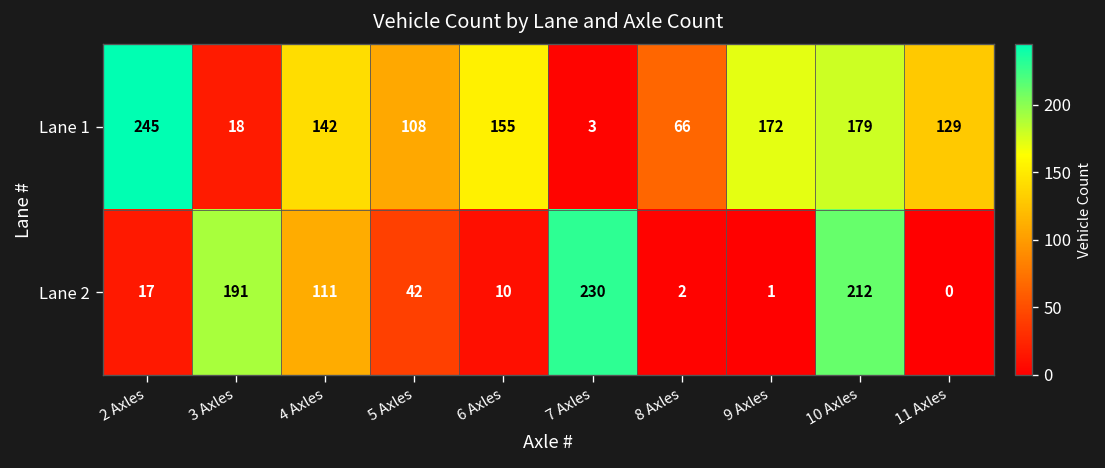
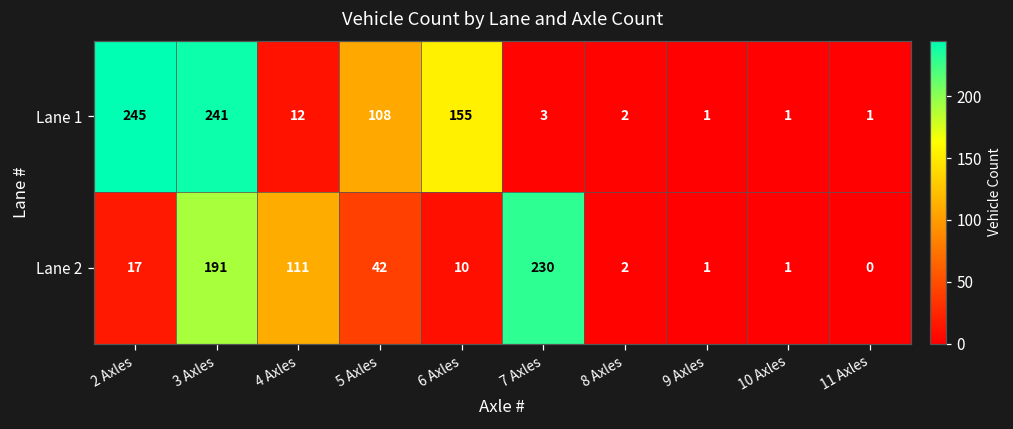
Lane 1, 3 Axles: 18 -> 241
Lane 1, 4 Axles: 142 -> 12
Lane 1, 8 Axles: 66 -> 2
Lane 1, 9 Axles: 172 -> 1
Lane 1, 10 Axles: 179 -> 1
Lane 1, 11 Axles: 129 -> 1
Lane 2, 10 Axles: 212 -> 1
